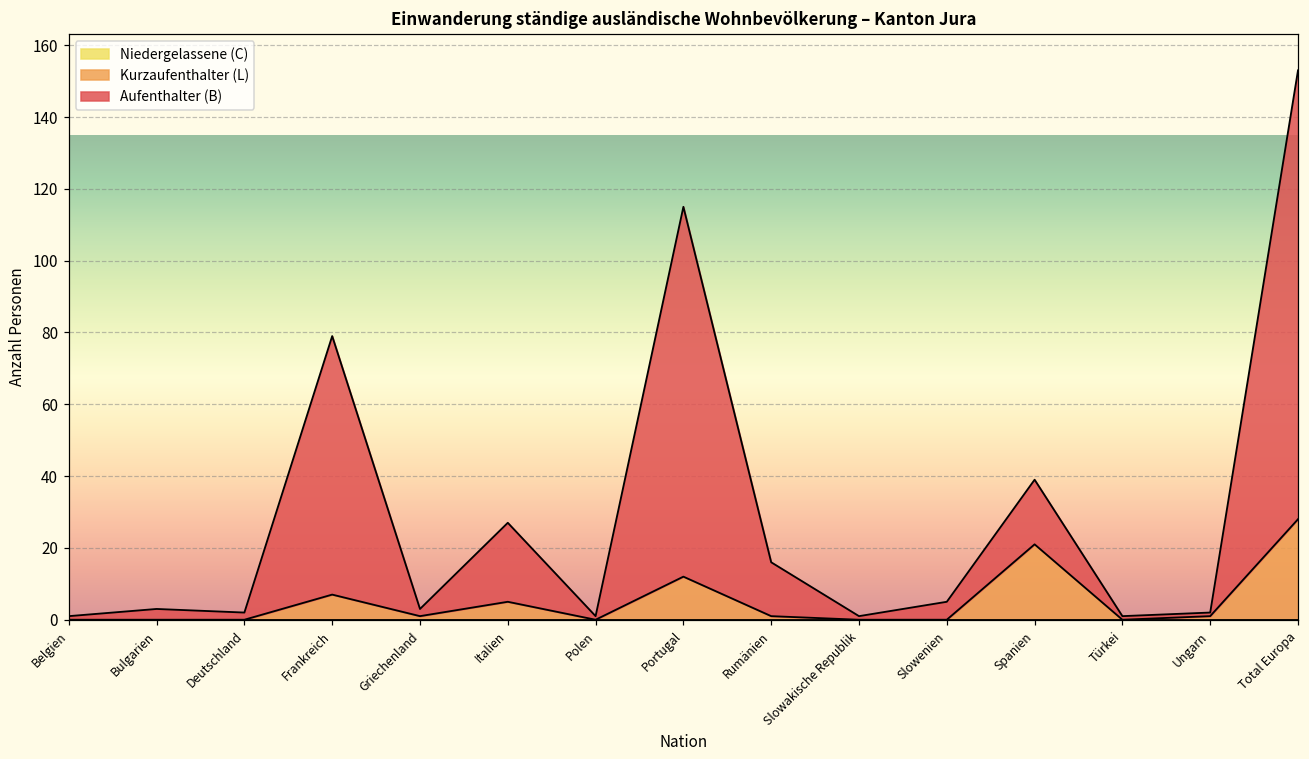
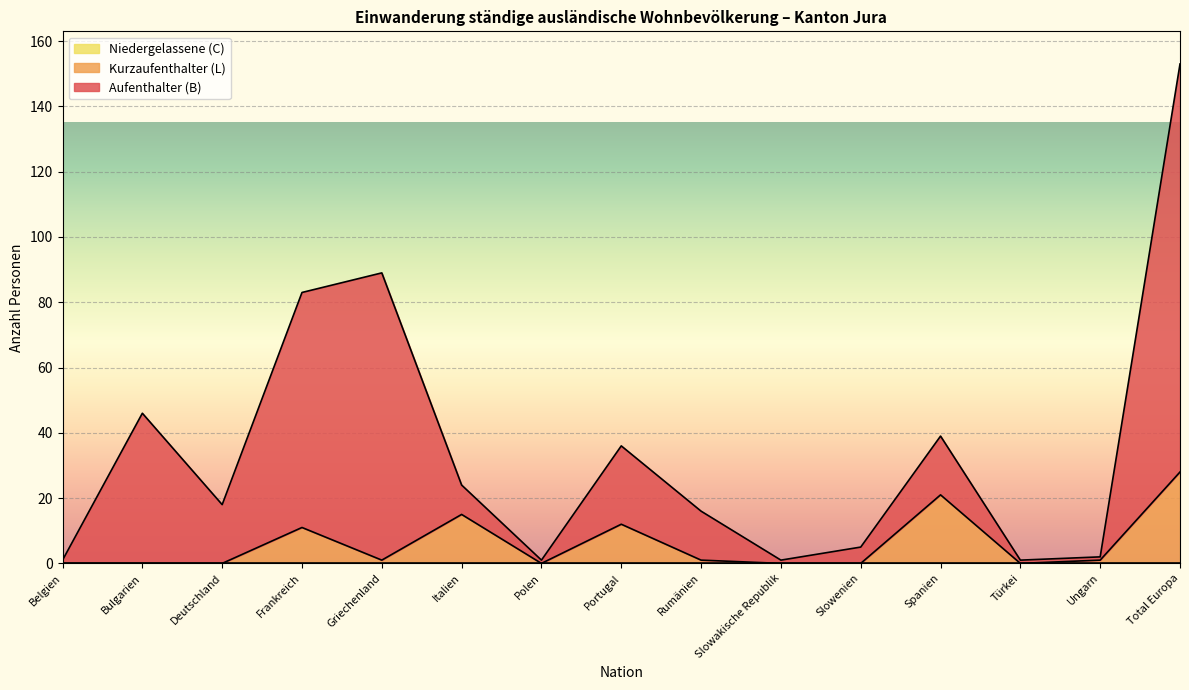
Aufenthalter (B), Bulgarien: 3 -> 46
Aufenthalter (B), Deutschland: 2 -> 18
Kurzaufenthalter (L), Frankreich: 7 -> 11
Aufenthalter (B), Griechenland: 2 -> 88
Kurzaufenthalter (L), Italien: 5 -> 15
Aufenthalter (B), Italien: 22 -> 9
Aufenthalter (B), Portugal: 103 -> 24
